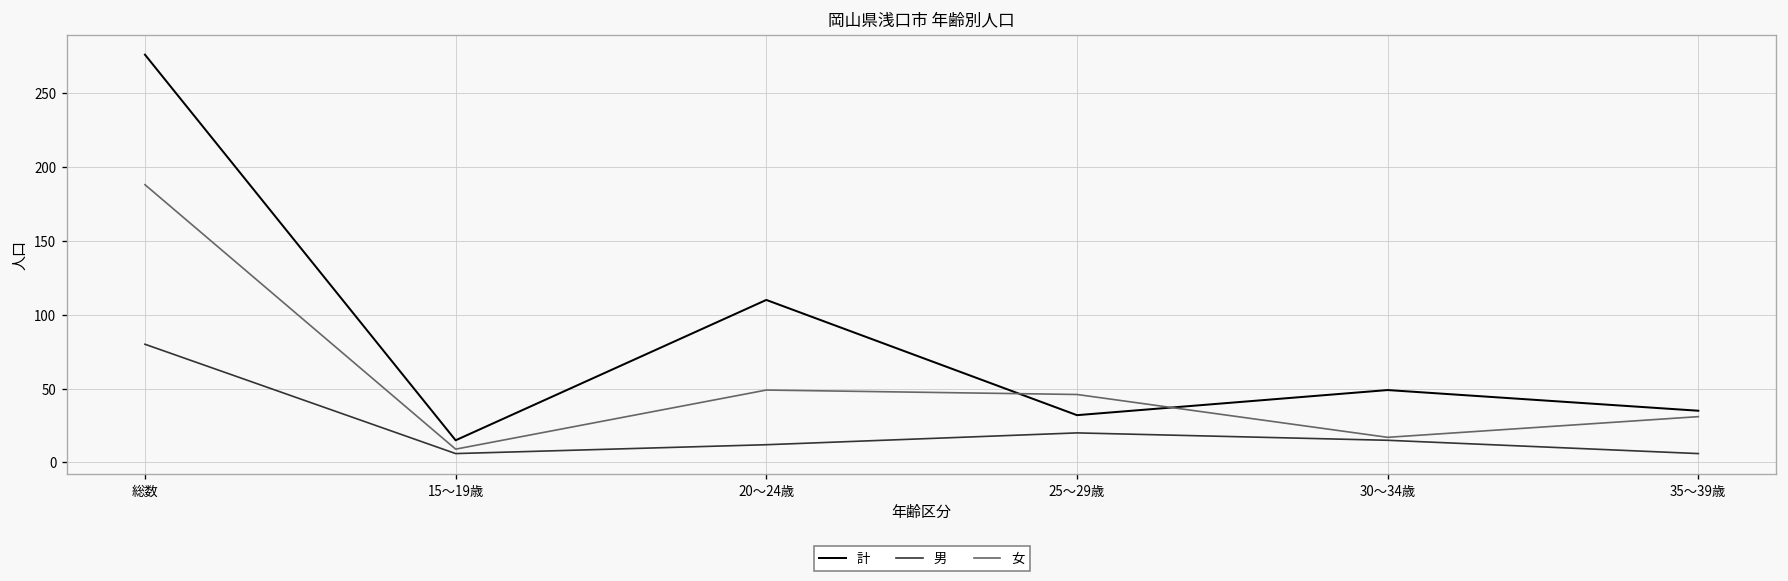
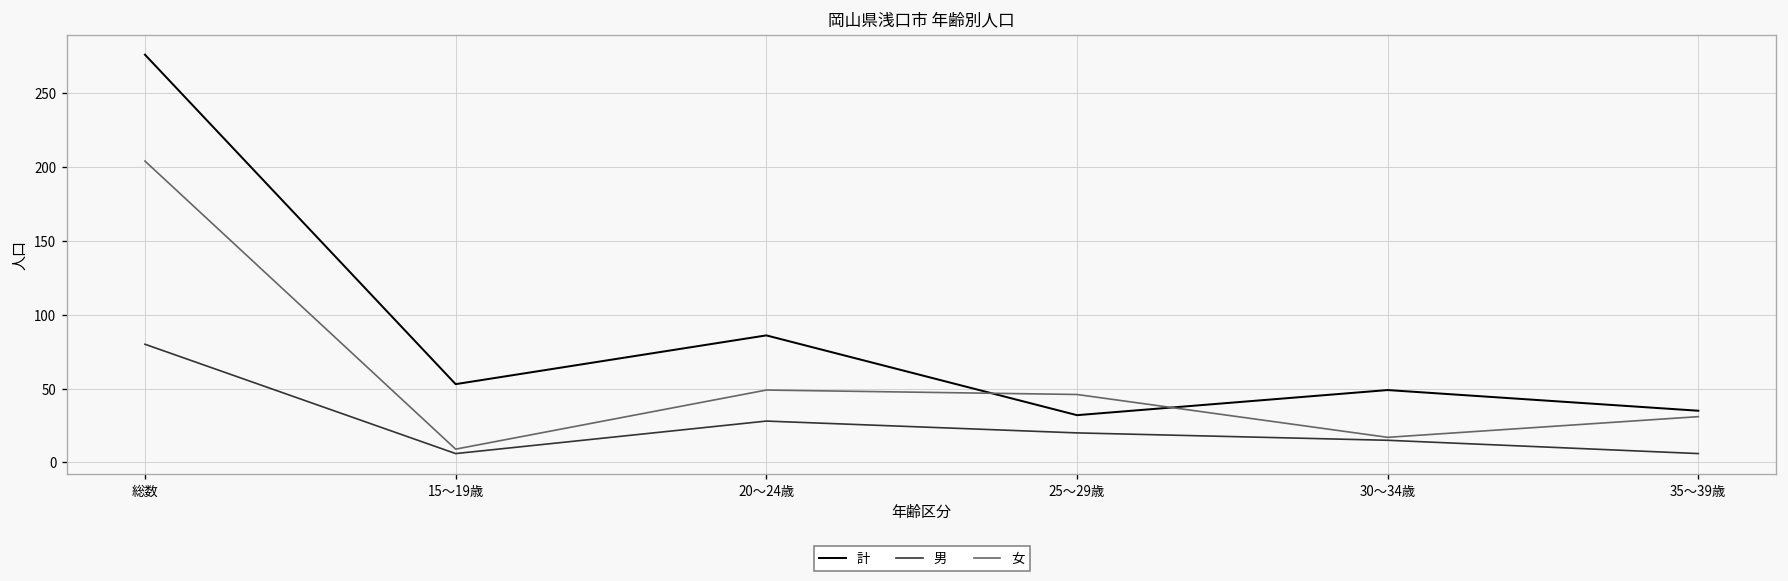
女, 総数: 188 -> 204
計, 15～19歳: 15 -> 53
計, 20～24歳: 110 -> 86
男, 20～24歳: 12 -> 28
